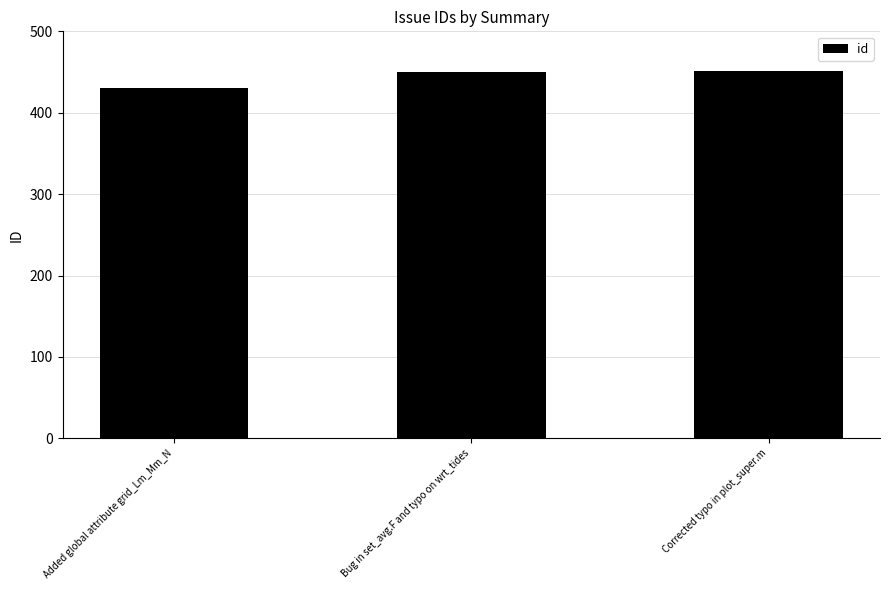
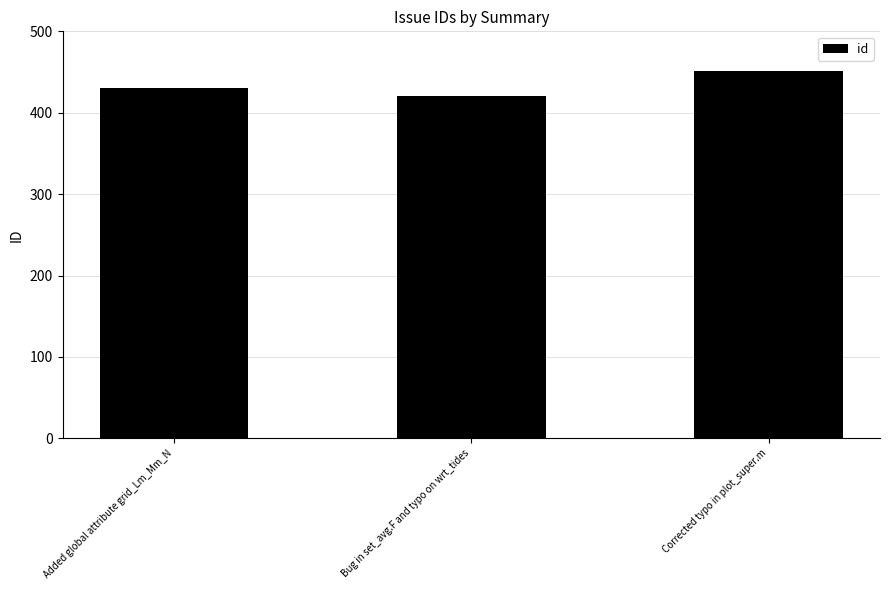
Bug in set_avg.F and typo on wrt_tides: 450 -> 420
